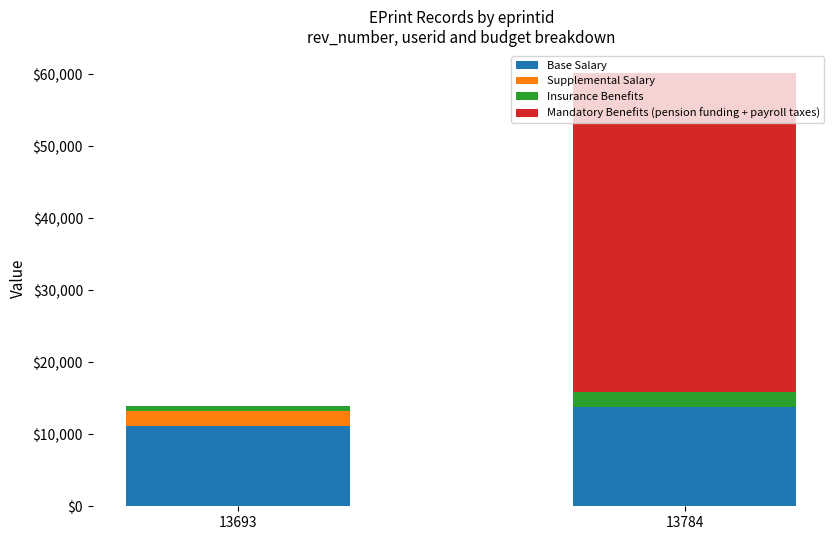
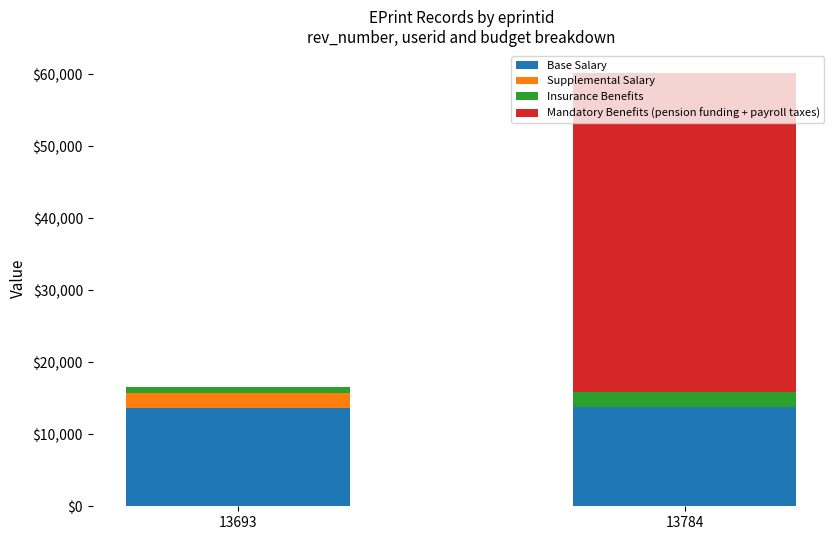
Base Salary, 13693: $11,000 -> $14,000
